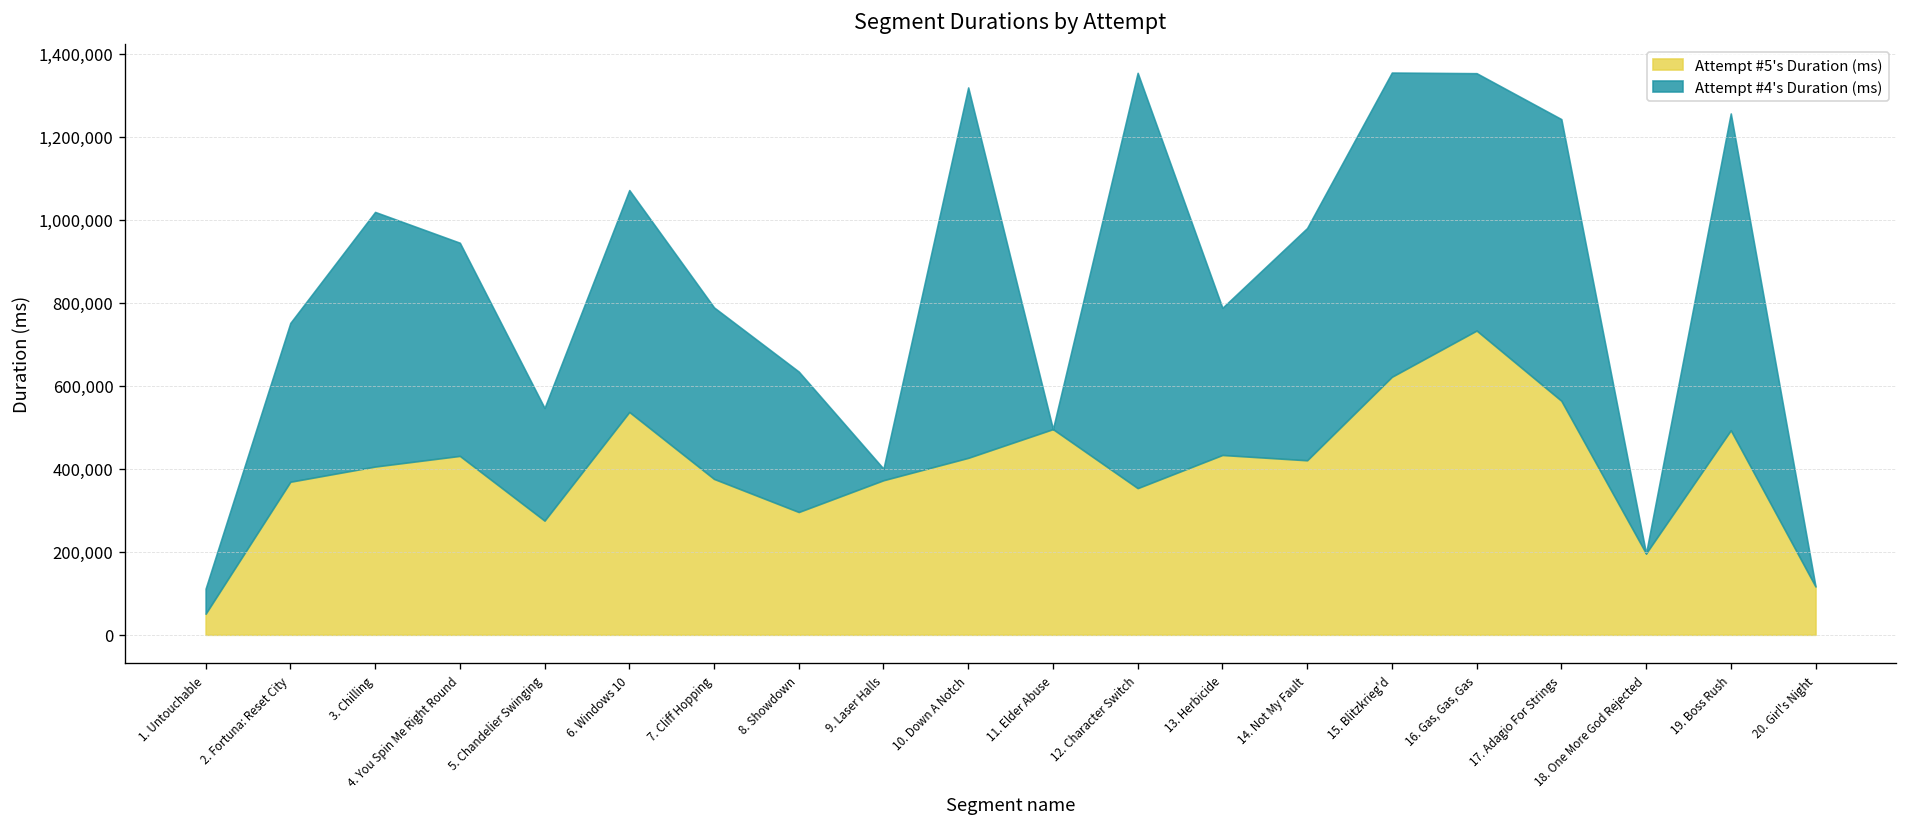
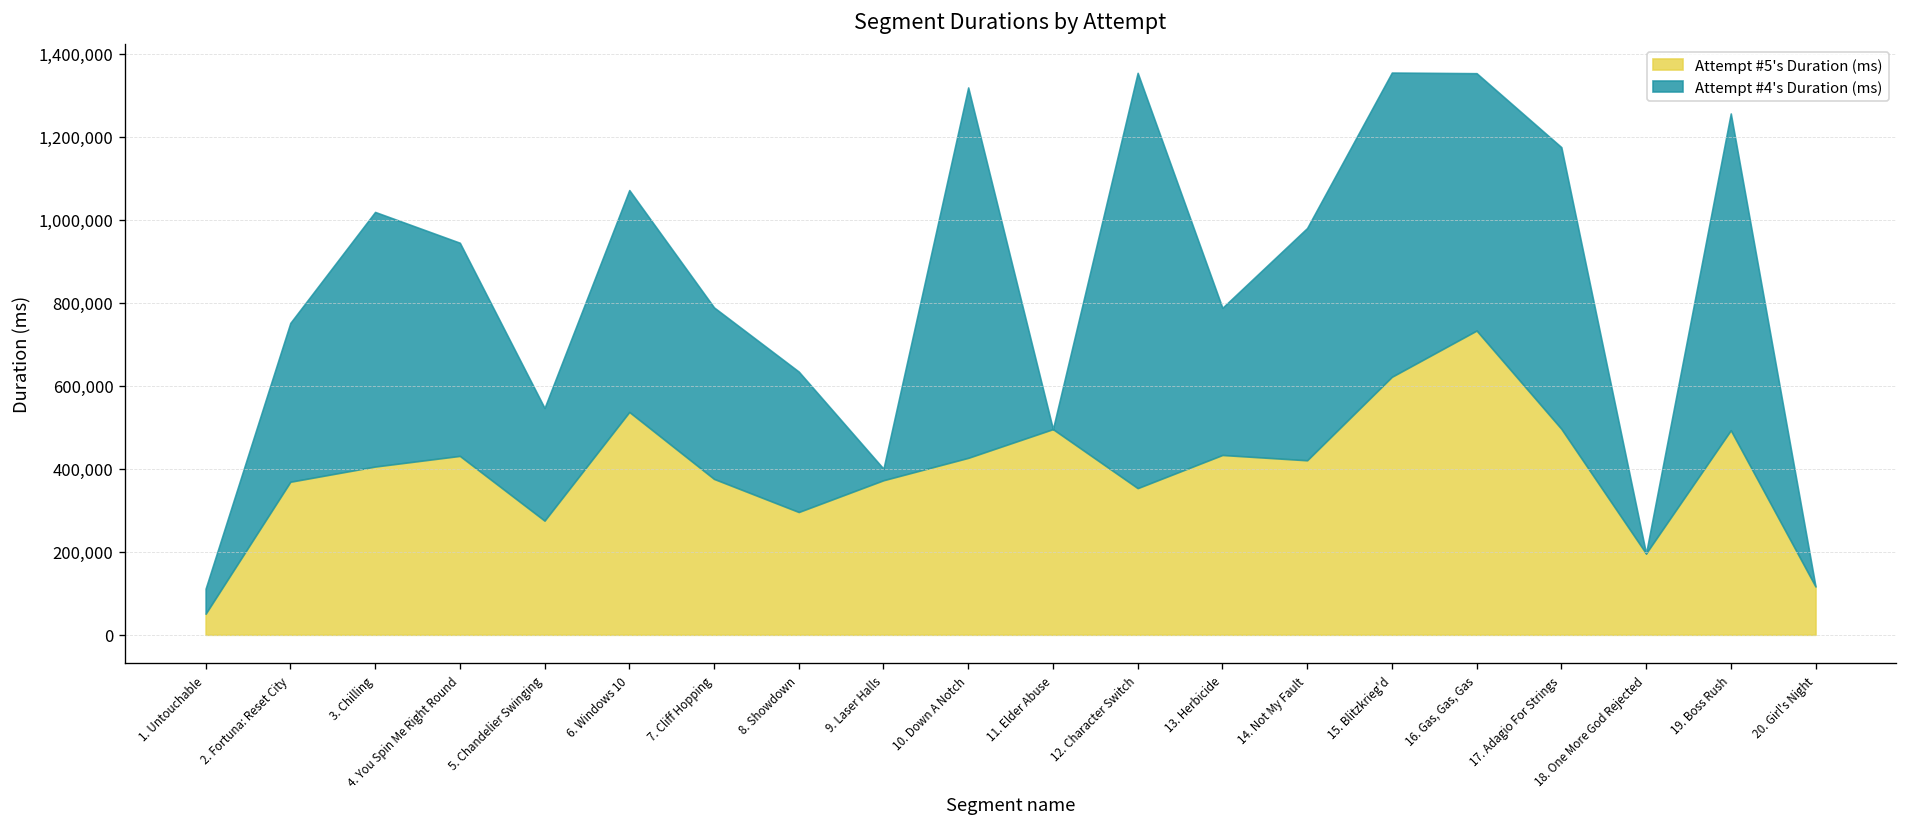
Attempt #5's Duration (ms), 17. Adagio For Strings: 560,000 -> 500,000
